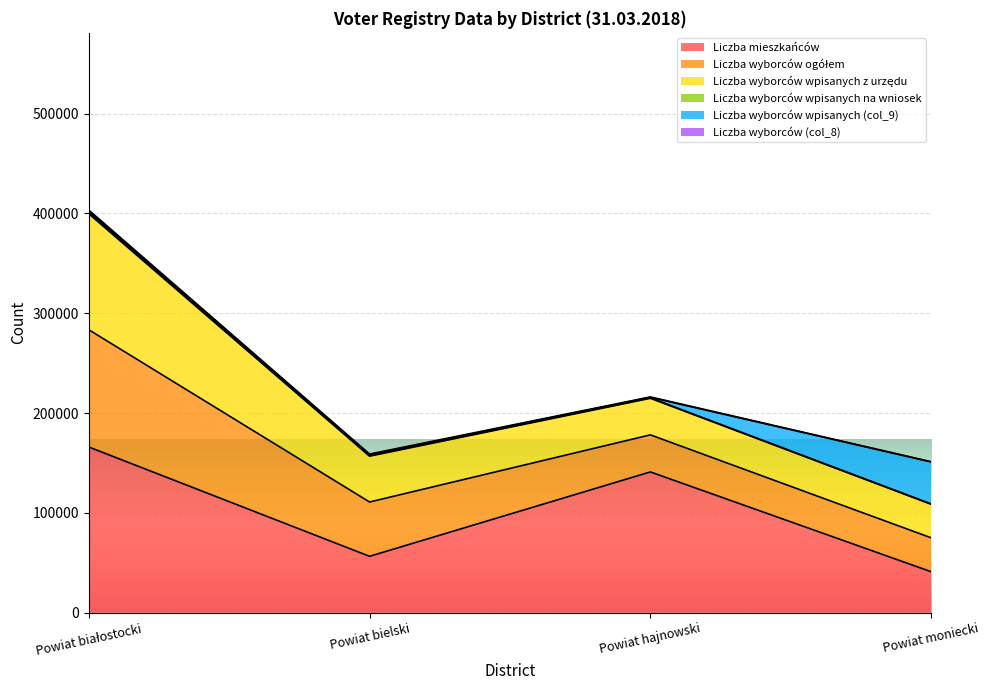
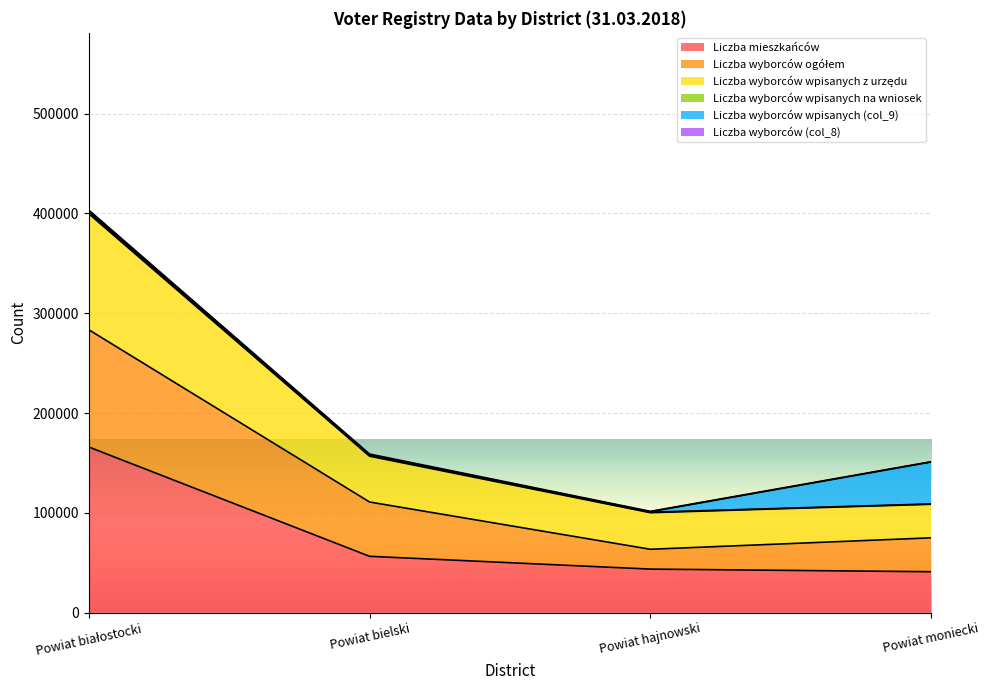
Liczba mieszkańców, Powiat hajnowski: 140000 -> 40000
Liczba wyborców ogółem, Powiat hajnowski: 40000 -> 20000
